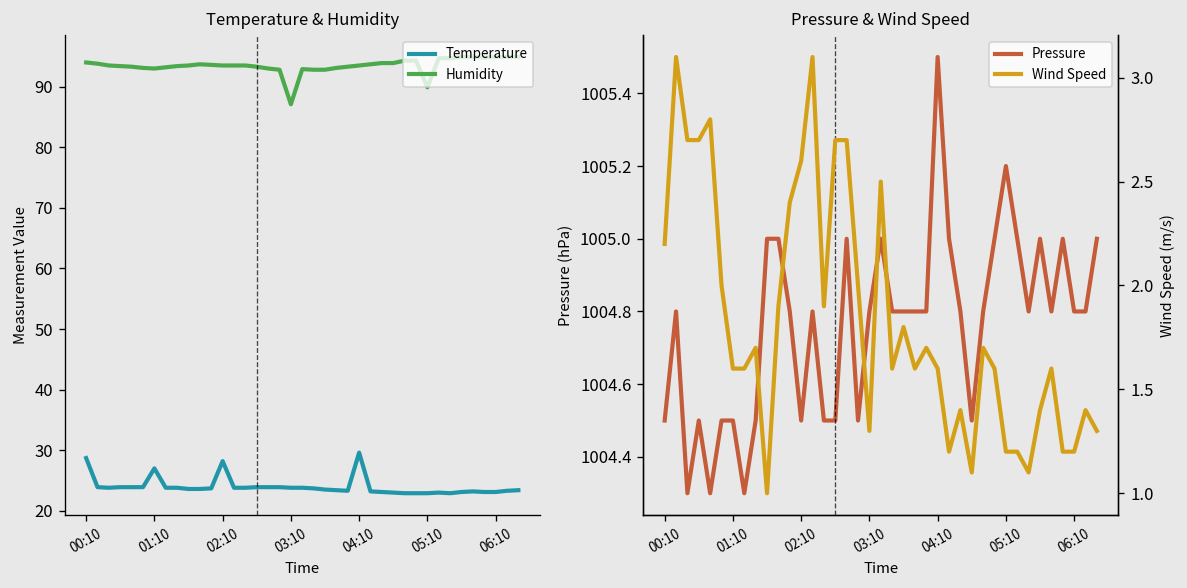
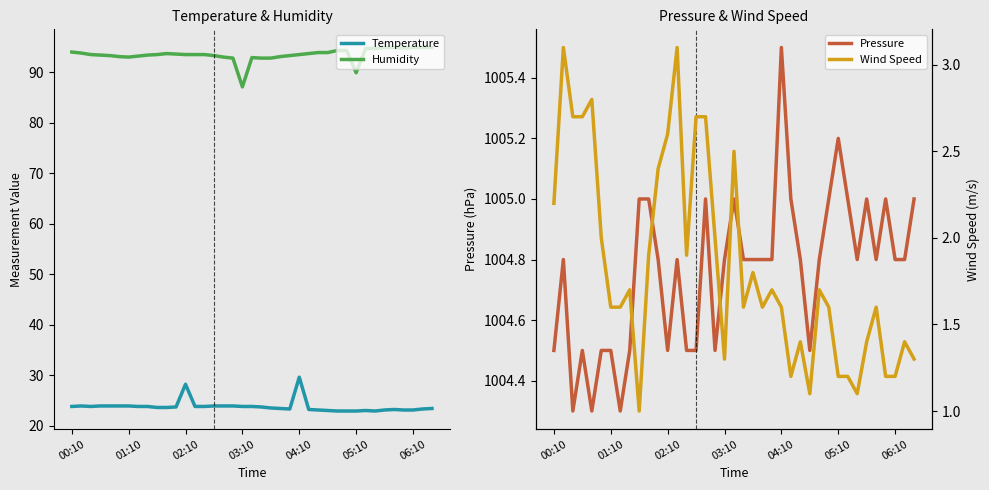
Temperature & Humidity, Temperature, 00:10: 29 -> 24
Temperature & Humidity, Temperature, 01:10: 27 -> 24
